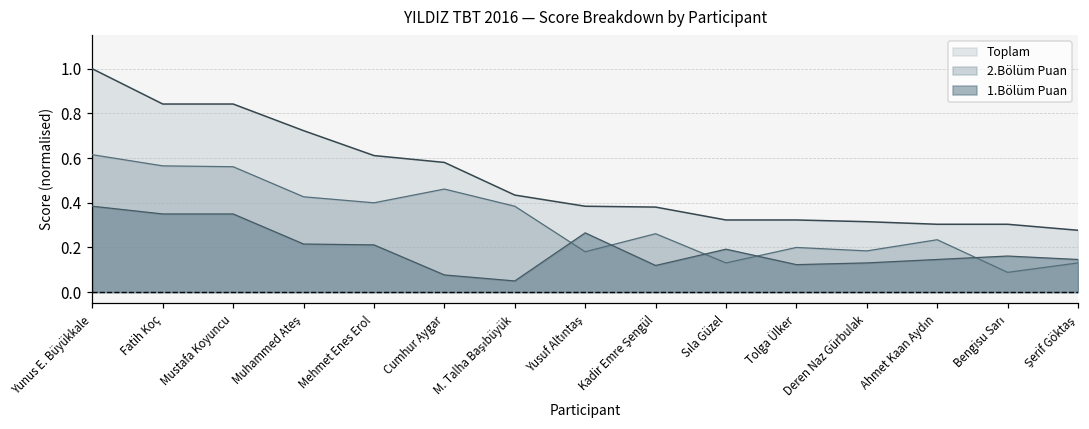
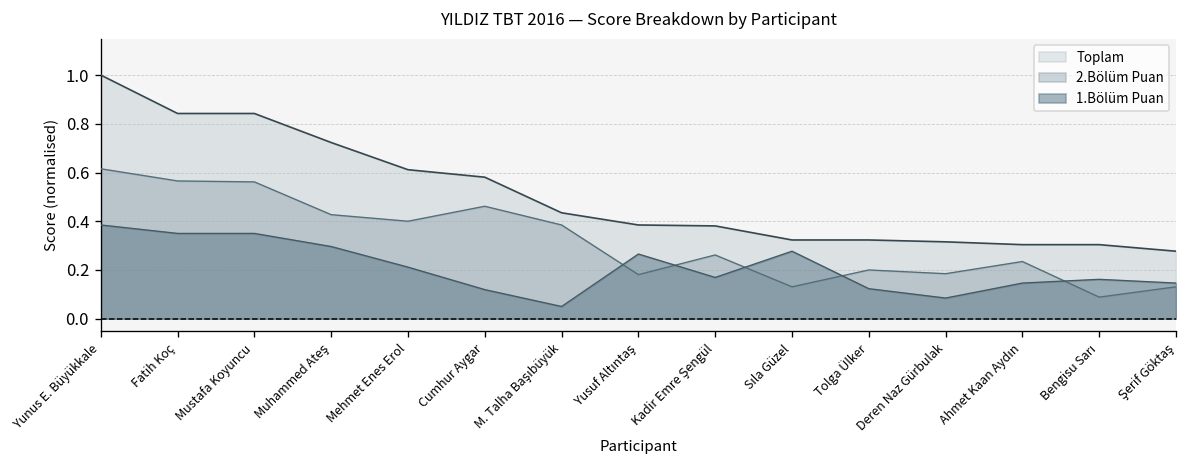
1.Bölüm Puan, Muhammed Ateş: 0.22 -> 0.30
1.Bölüm Puan, Cumhur Aygar: 0.08 -> 0.12
1.Bölüm Puan, Kadir Emre Şengül: 0.12 -> 0.17
1.Bölüm Puan, Sıla Güzel: 0.19 -> 0.28
1.Bölüm Puan, Deren Naz Gürbulak: 0.13 -> 0.08
